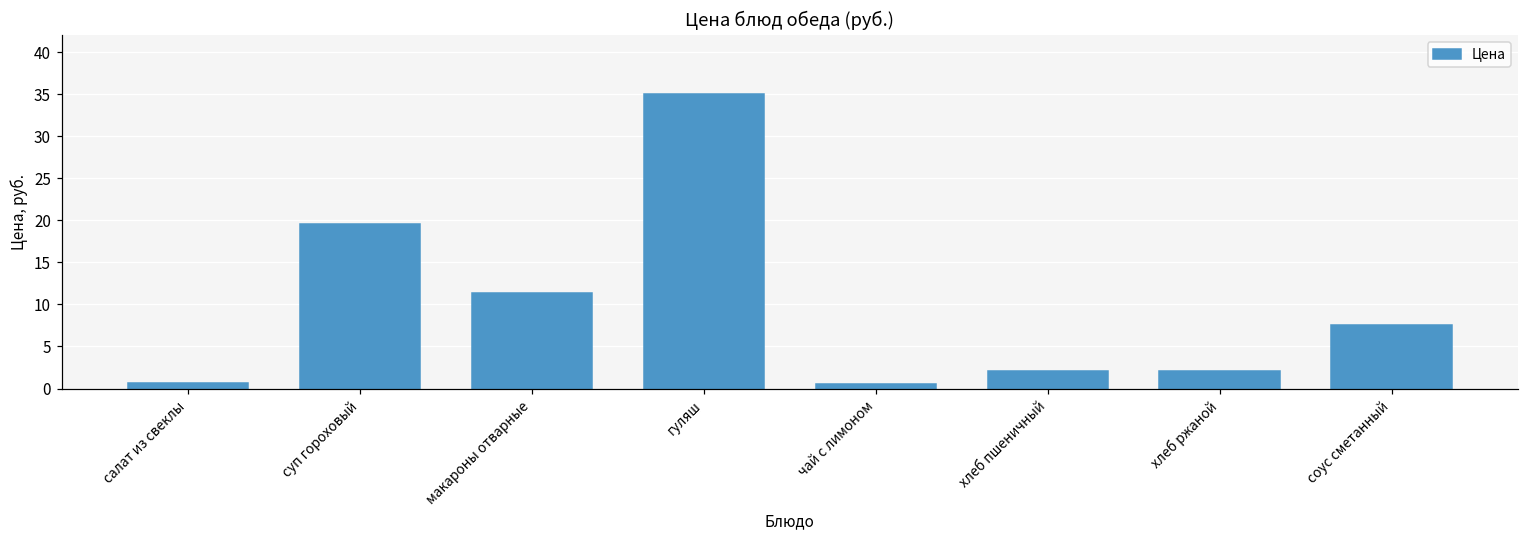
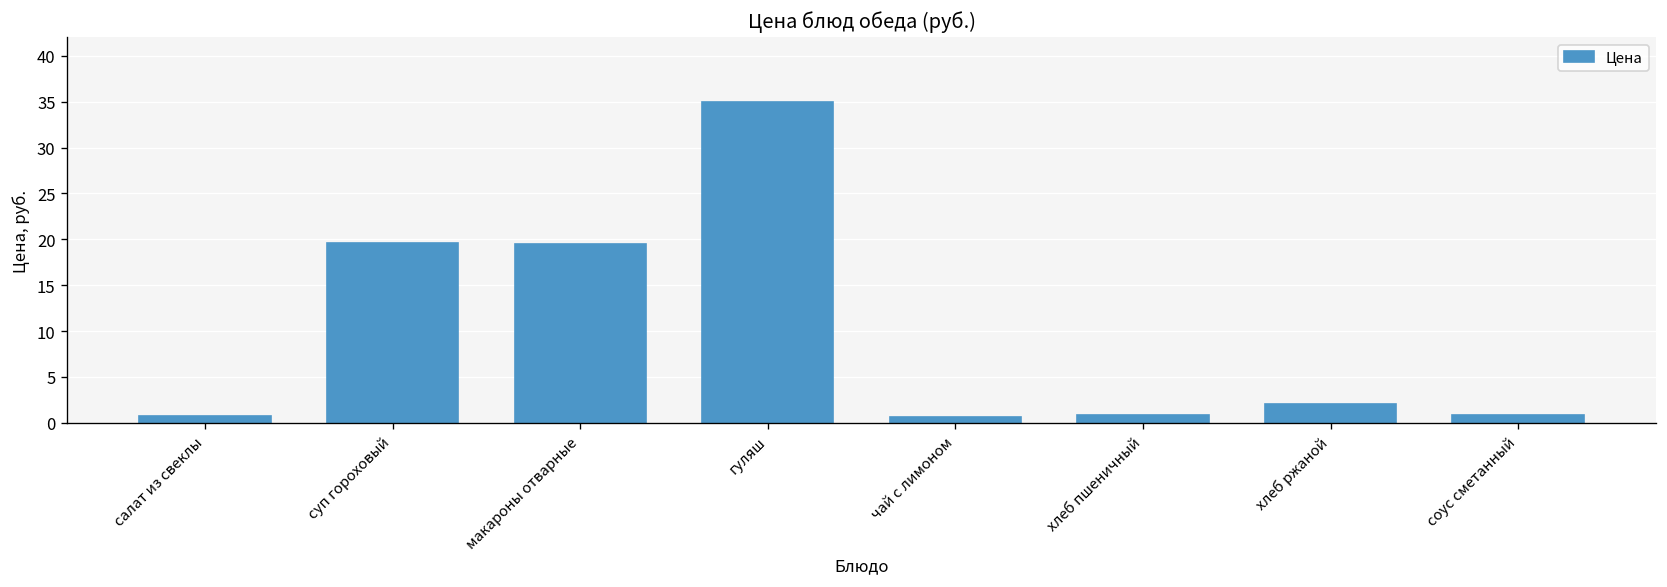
макароны отварные: 11 -> 20
хлеб пшеничный: 2 -> 1
соус сметанный: 8 -> 1
